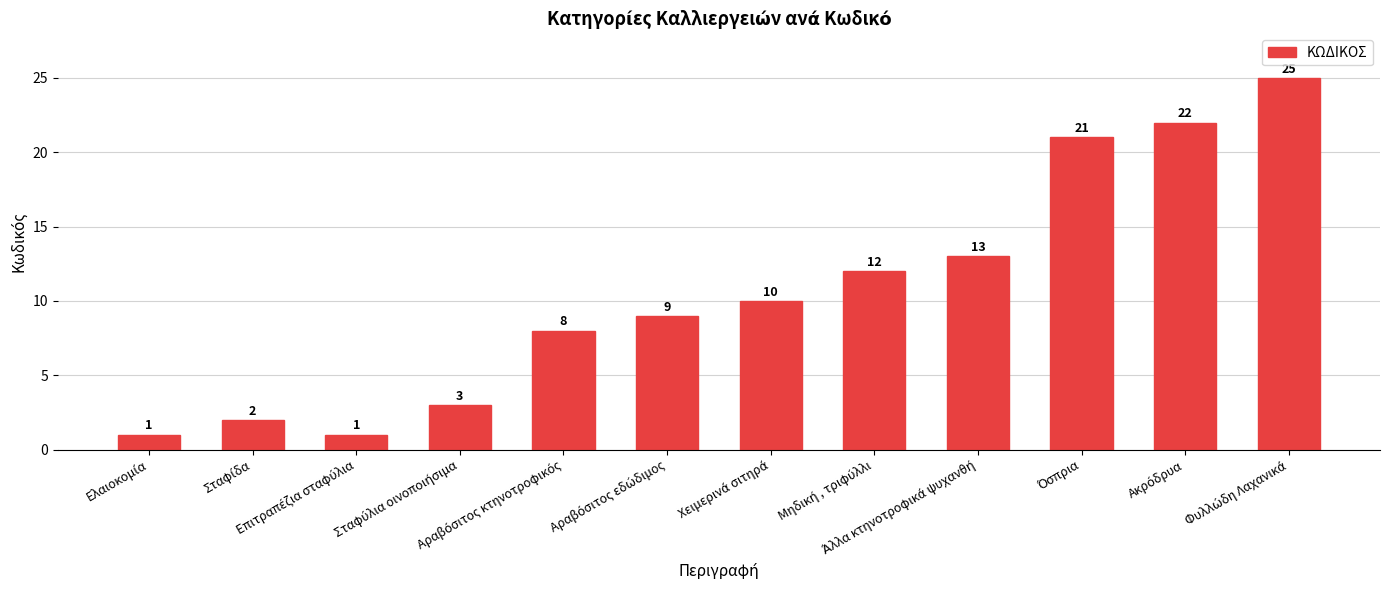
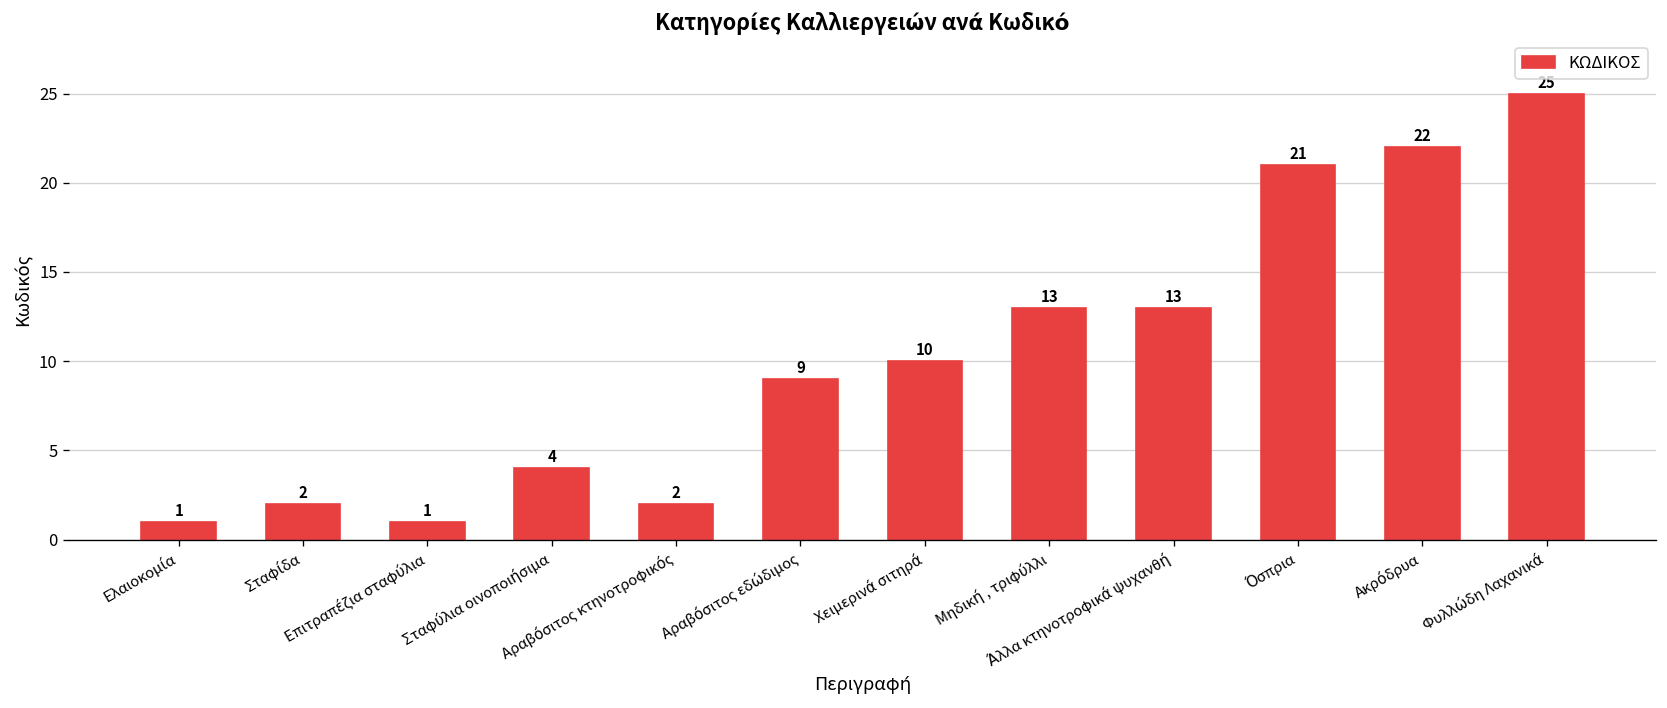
Σταφύλια οινοποιήσιμα: 3 -> 4
Αραβόσιτος κτηνοτροφικός: 8 -> 2
Μηδική , τριφύλλι: 12 -> 13
